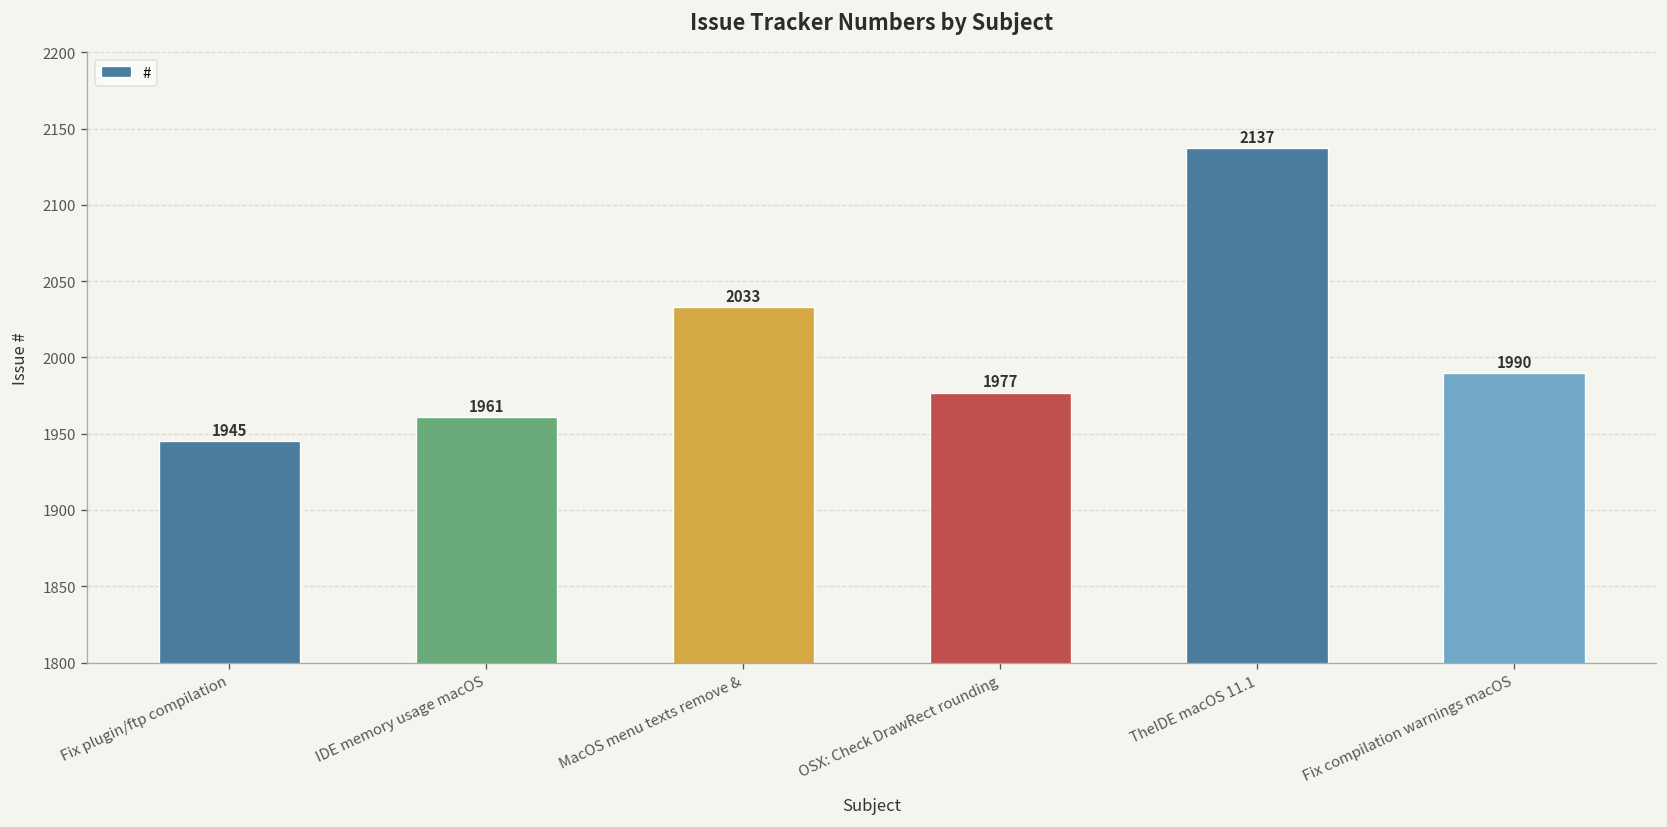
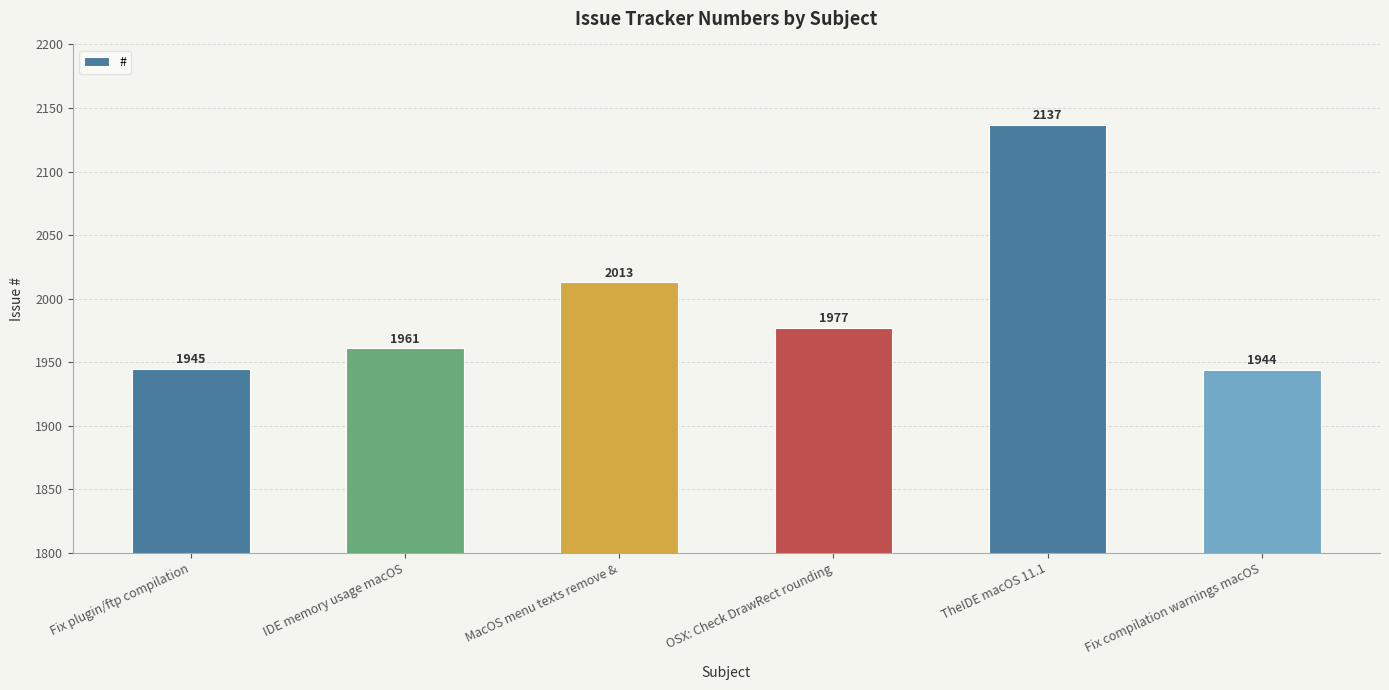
MacOS menu texts remove &: 2033 -> 2013
Fix compilation warnings macOS: 1990 -> 1944
